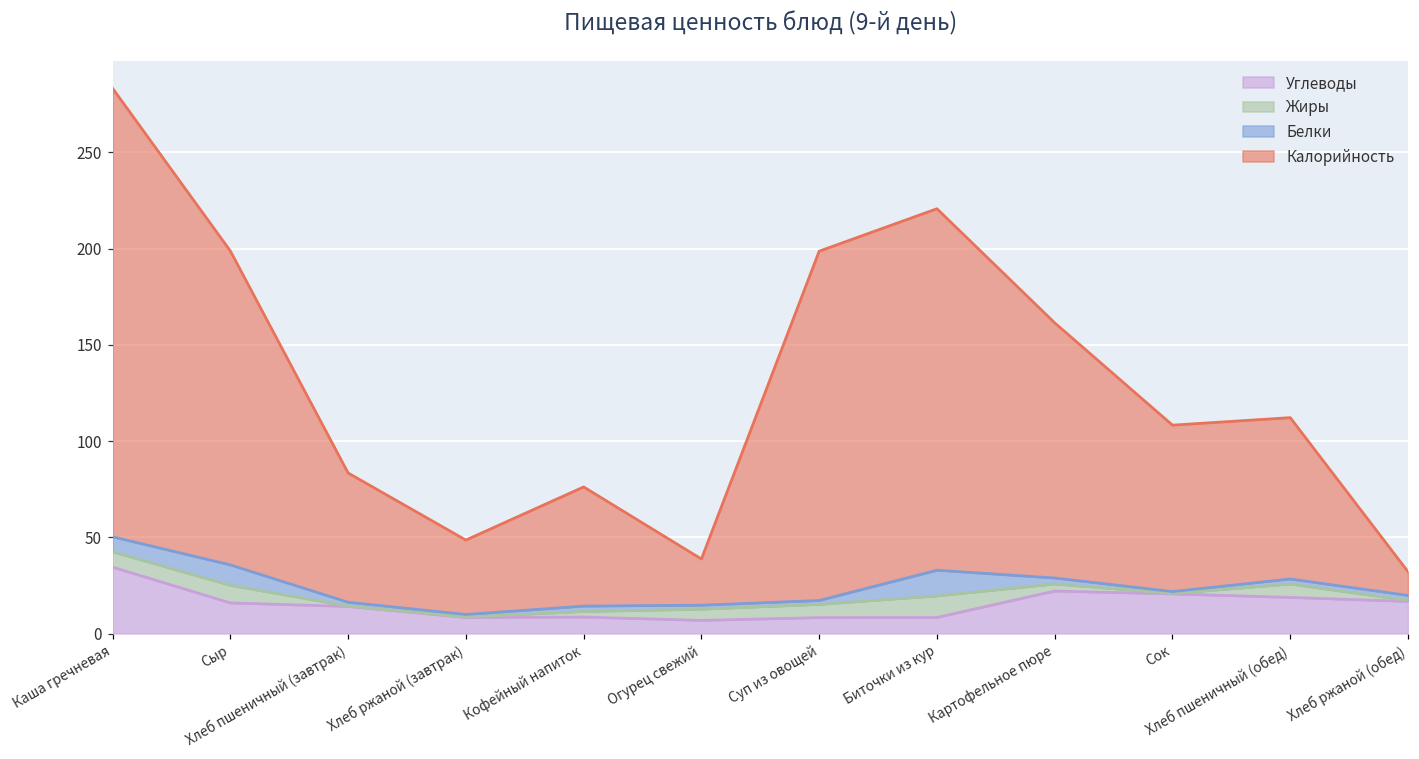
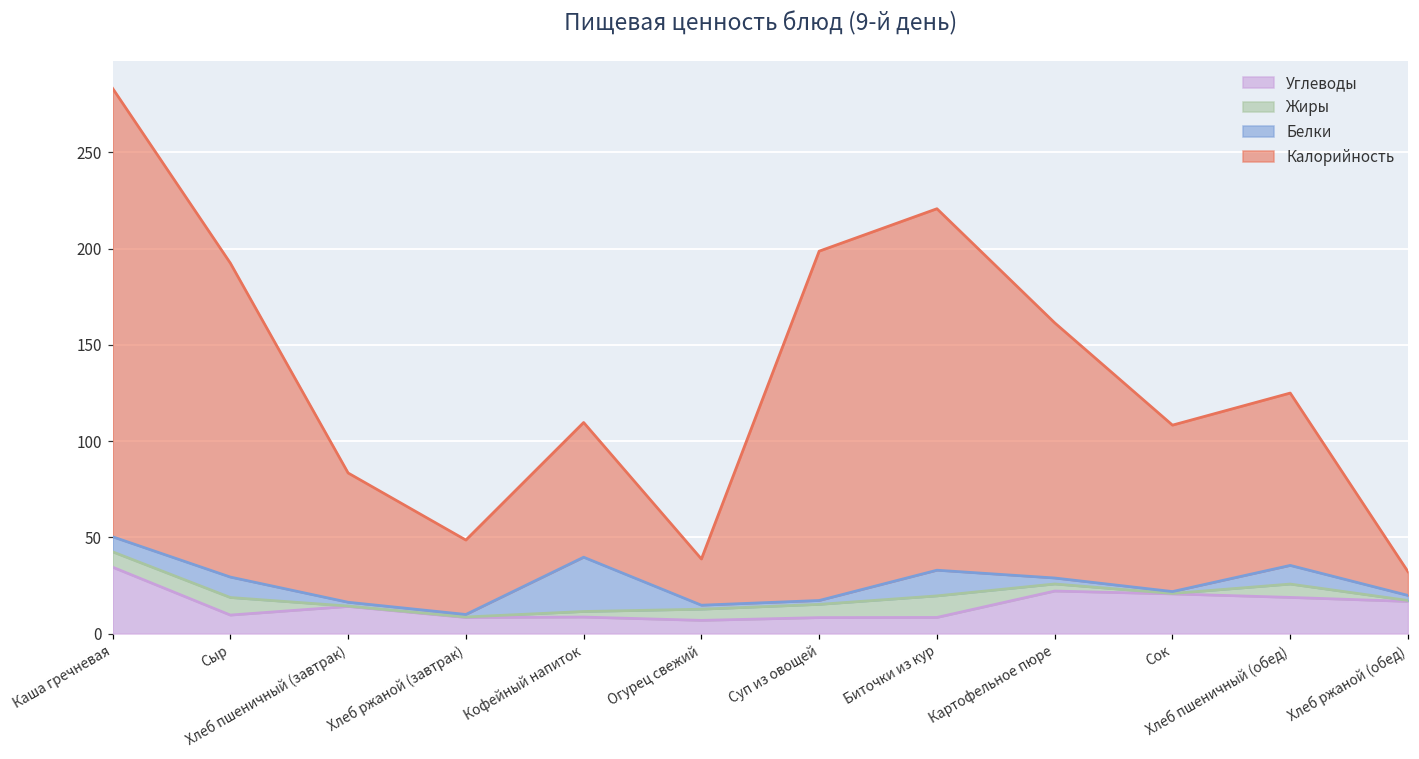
Углеводы, Сыр: 16 -> 10
Белки, Кофейный напиток: 3 -> 28
Калорийность, Кофейный напиток: 62 -> 70
Белки, Хлеб пшеничный (обед): 3 -> 10
Калорийность, Хлеб пшеничный (обед): 84 -> 90
